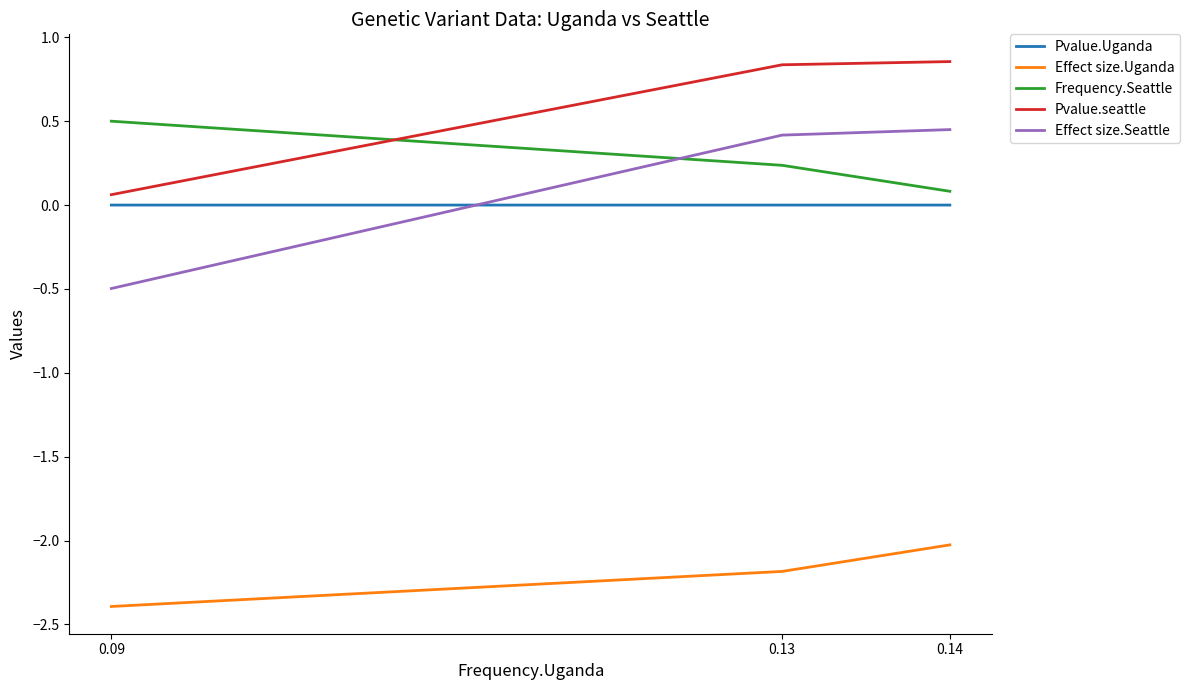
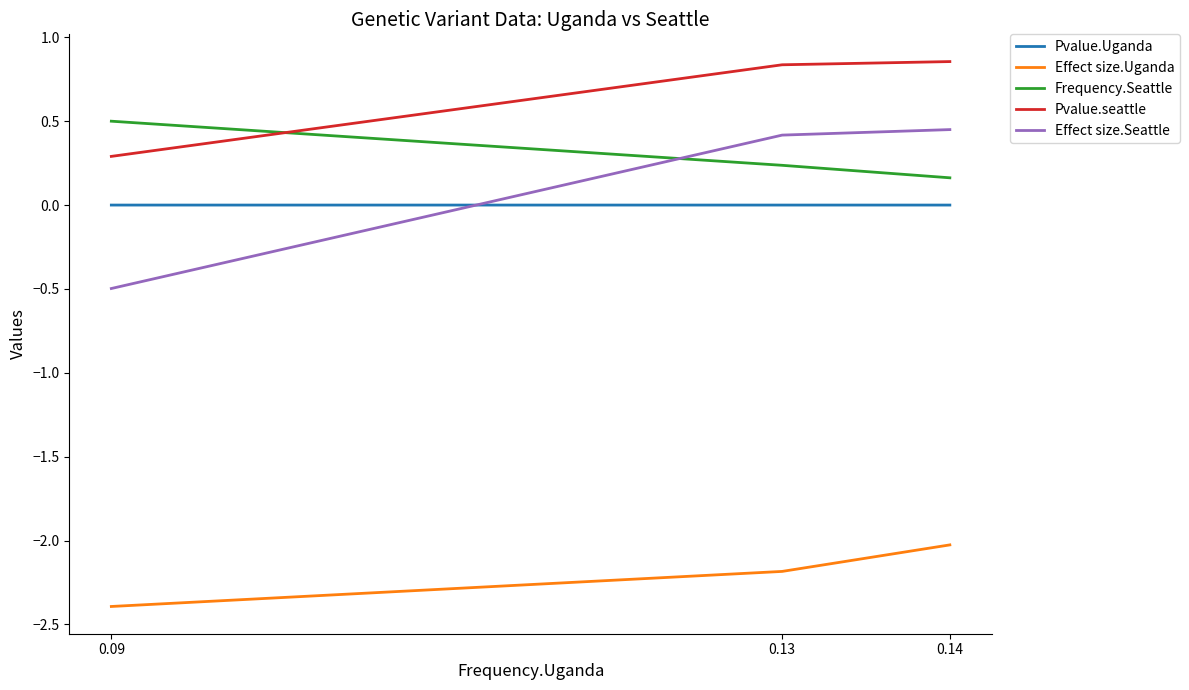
Pvalue.seattle, 0.09: 0.06 -> 0.29
Frequency.Seattle, 0.14: 0.08 -> 0.16
